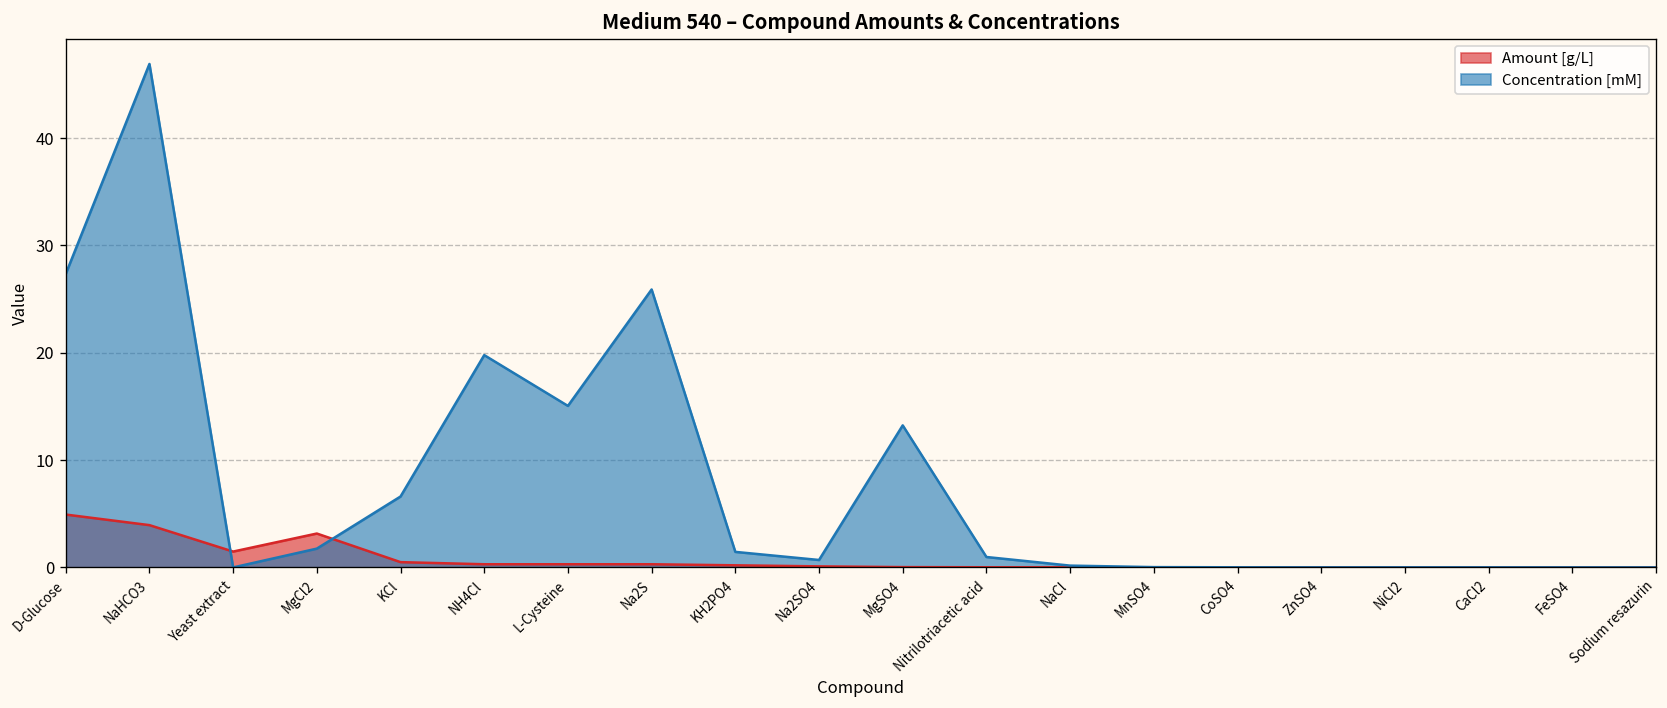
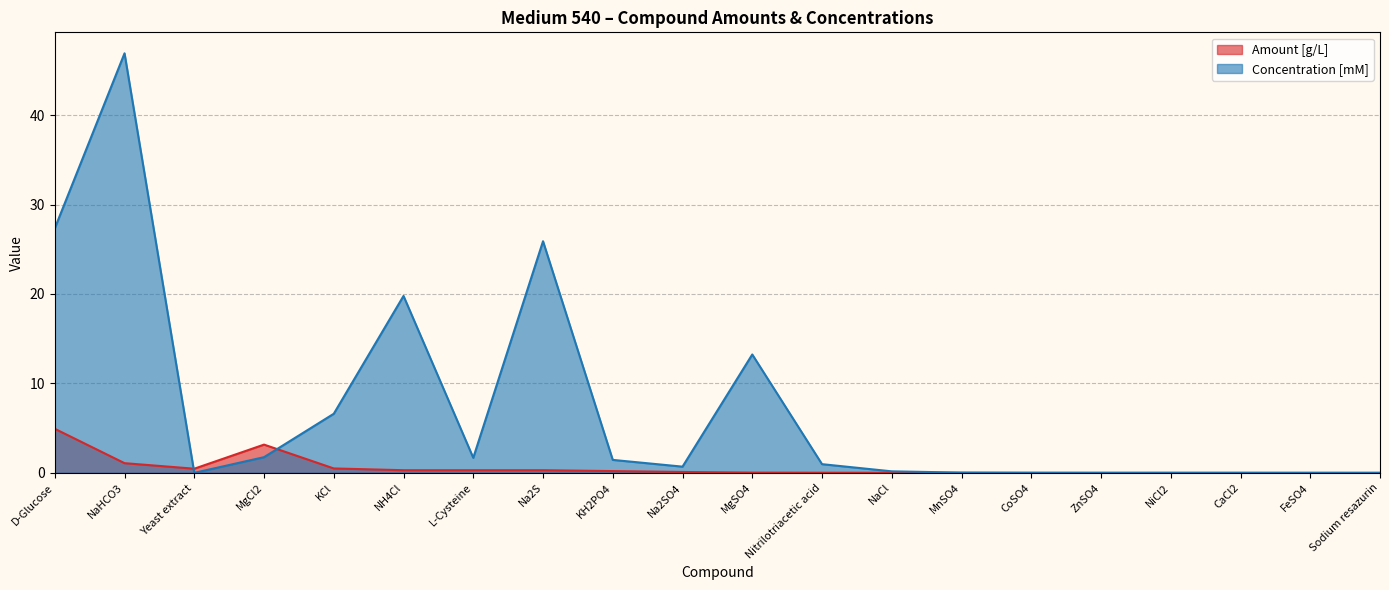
Amount [g/L], NaHCO3: 4 -> 1
Amount [g/L], Yeast extract: 1 -> 0
Concentration [mM], L-Cysteine: 15 -> 2
